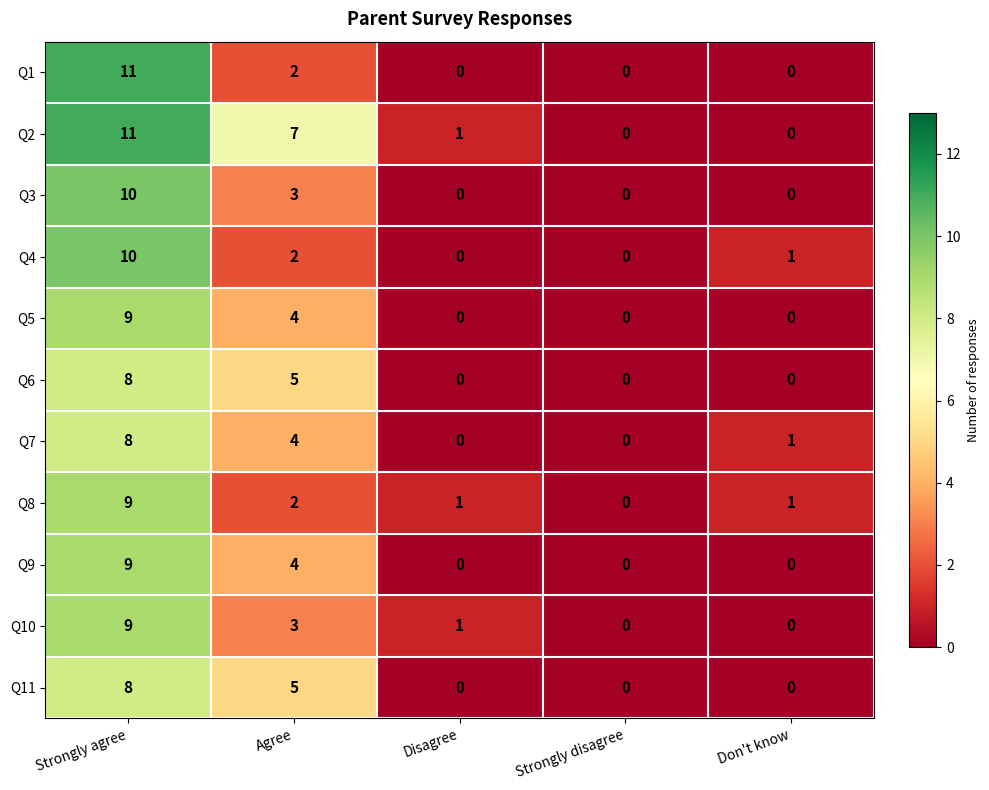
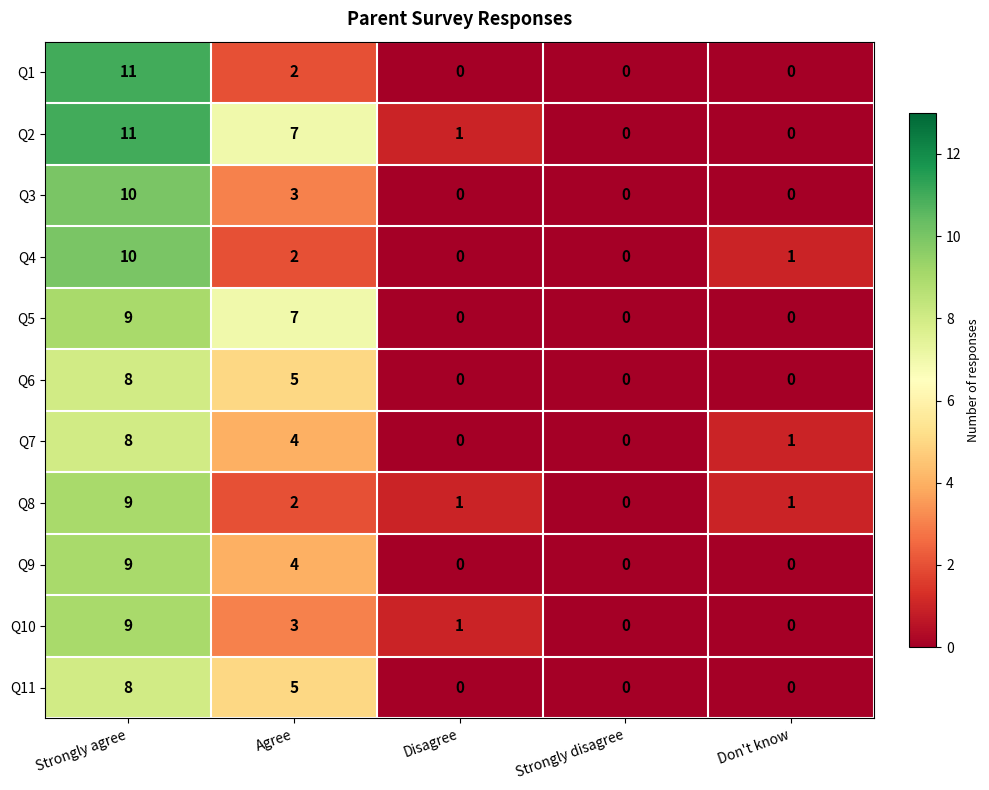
Q5, Agree: 4 -> 7
